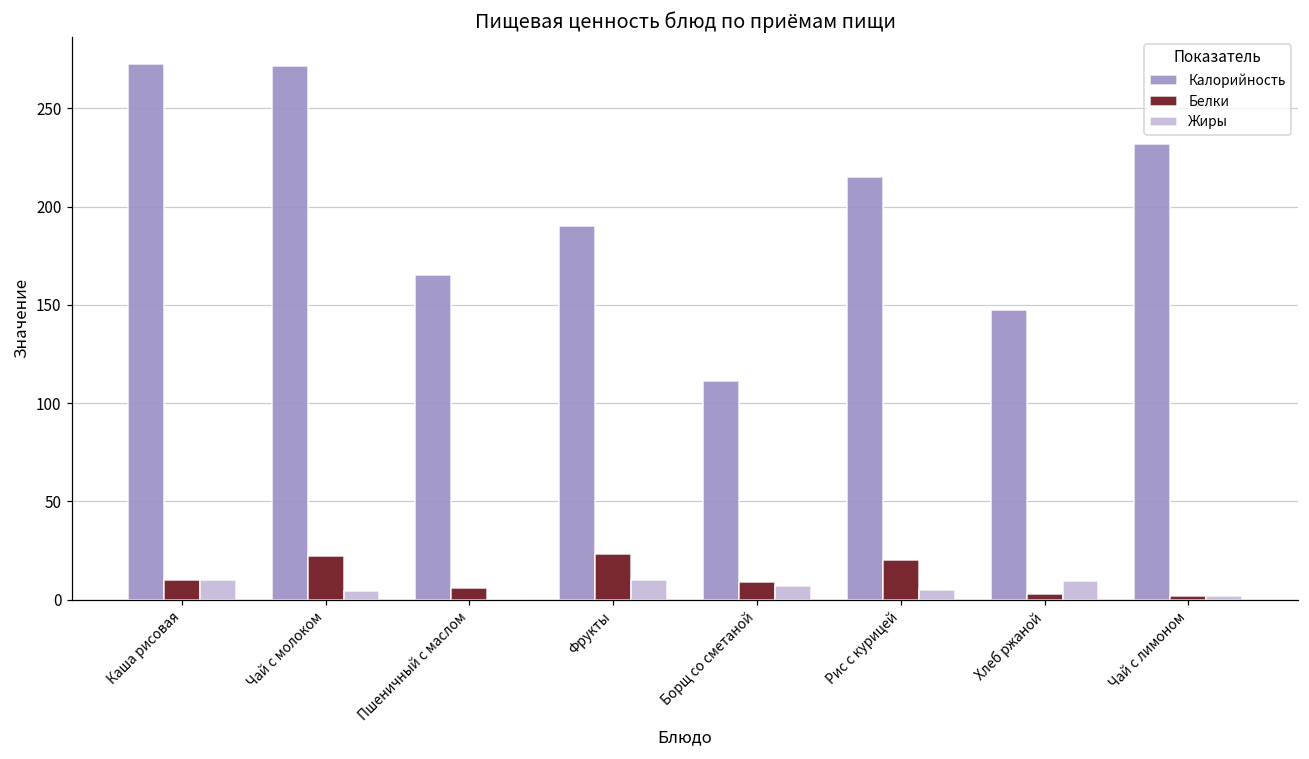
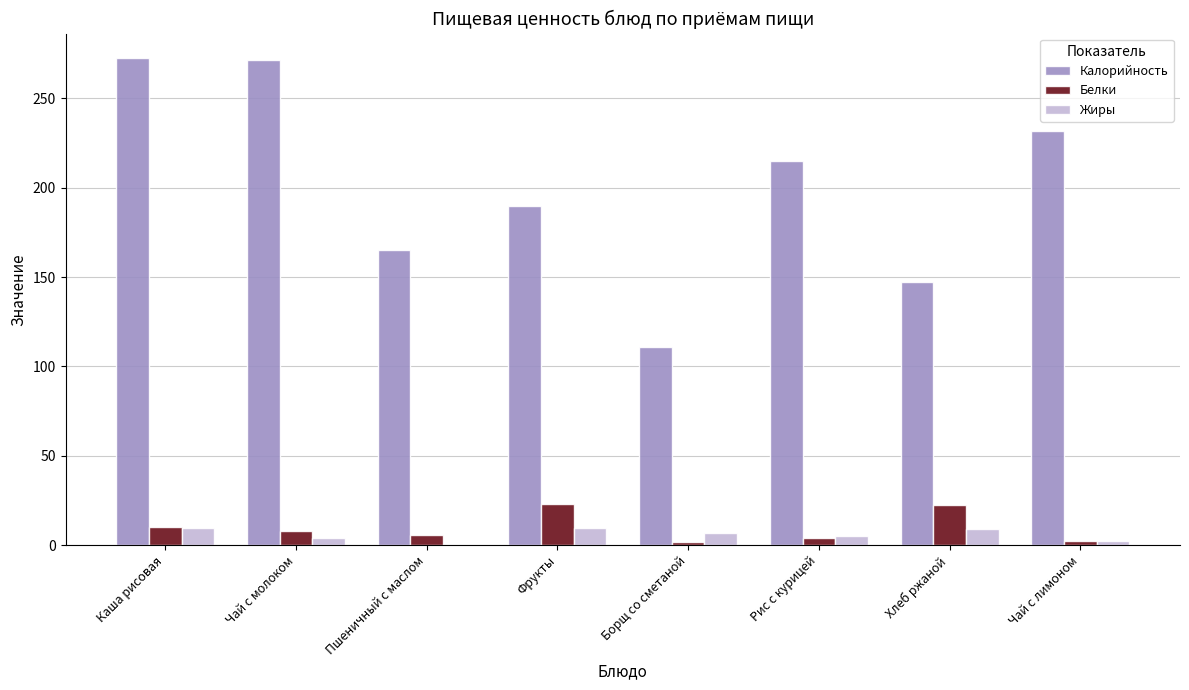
Белки, Чай с молоком: 22 -> 8
Белки, Борщ со сметаной: 9 -> 2
Белки, Рис с курицей: 20 -> 4
Белки, Хлеб ржаной: 3 -> 23
